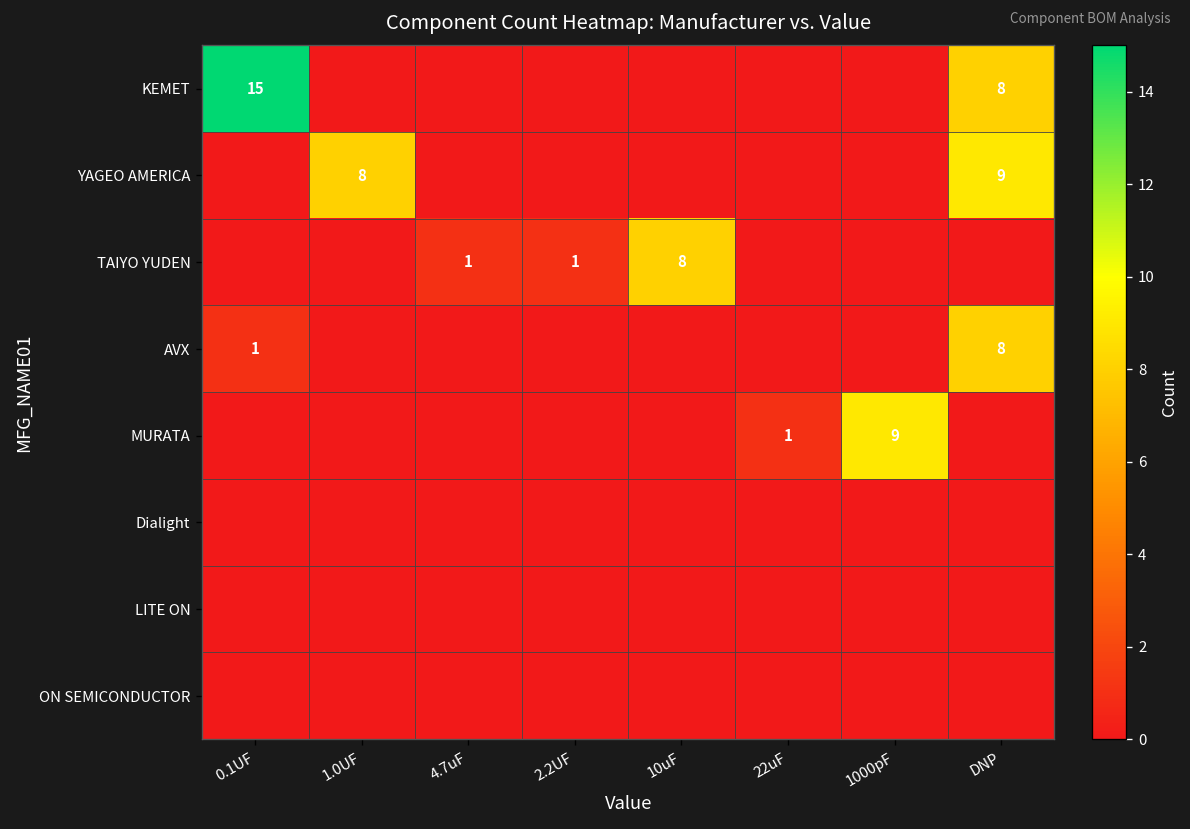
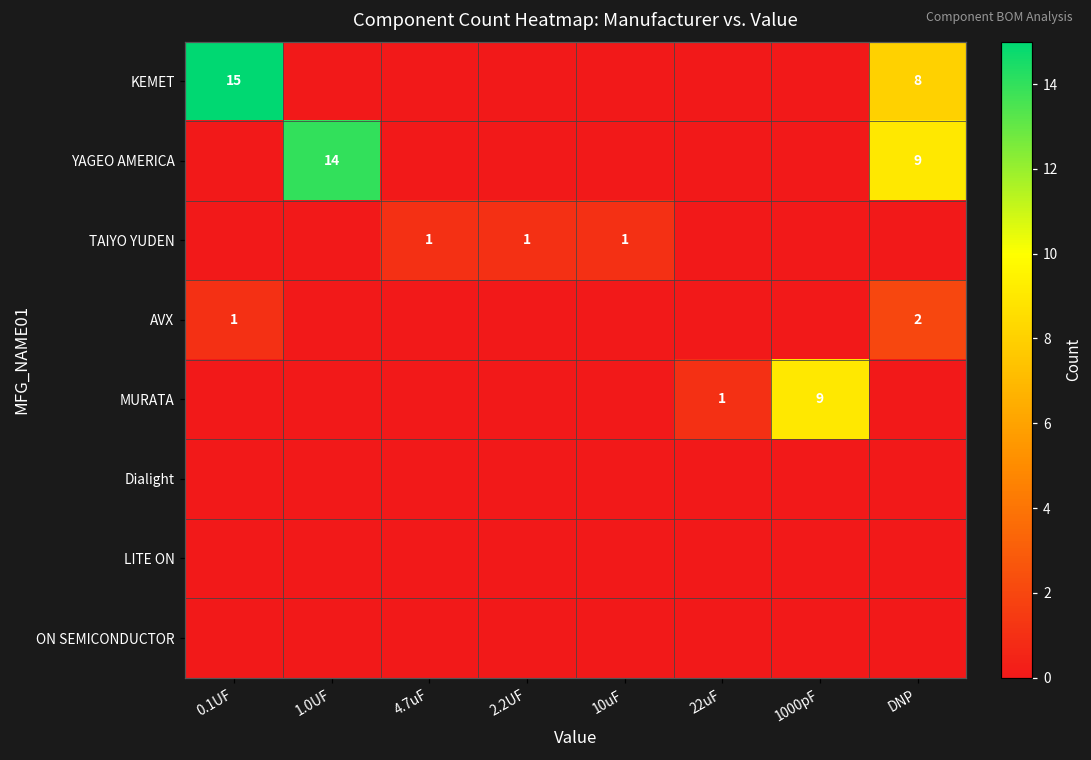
YAGEO AMERICA, 1.0UF: 8 -> 14
TAIYO YUDEN, 10uF: 8 -> 1
AVX, DNP: 8 -> 2
